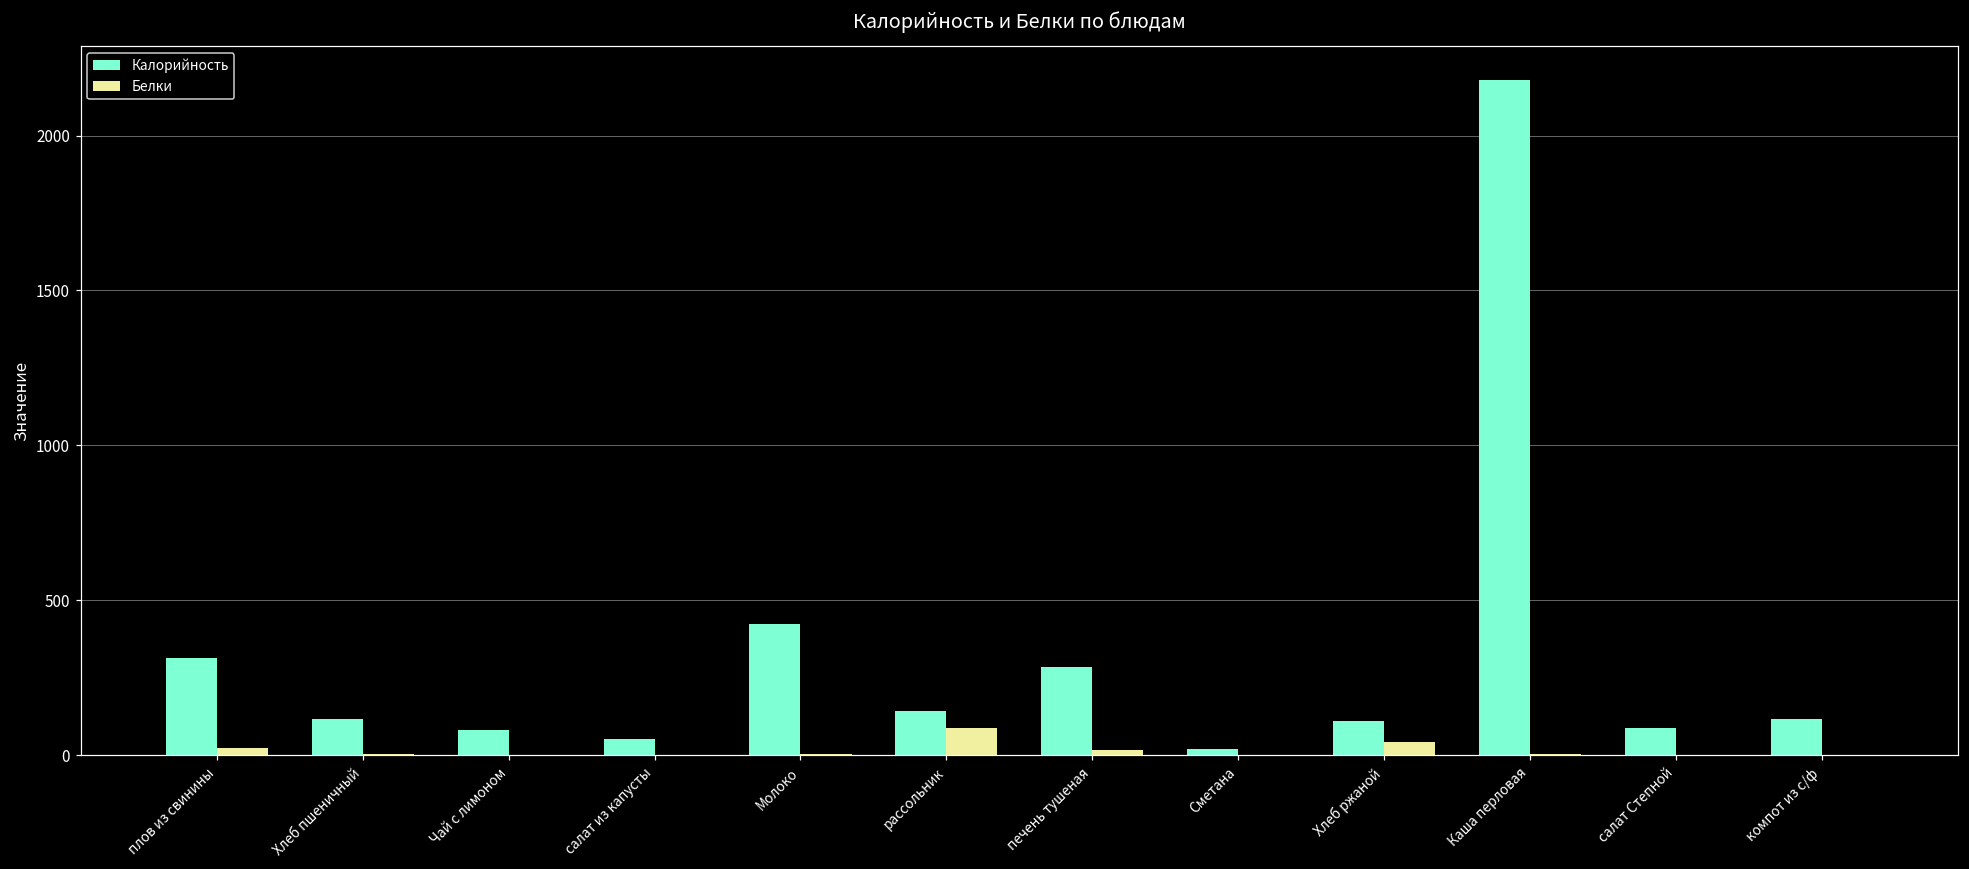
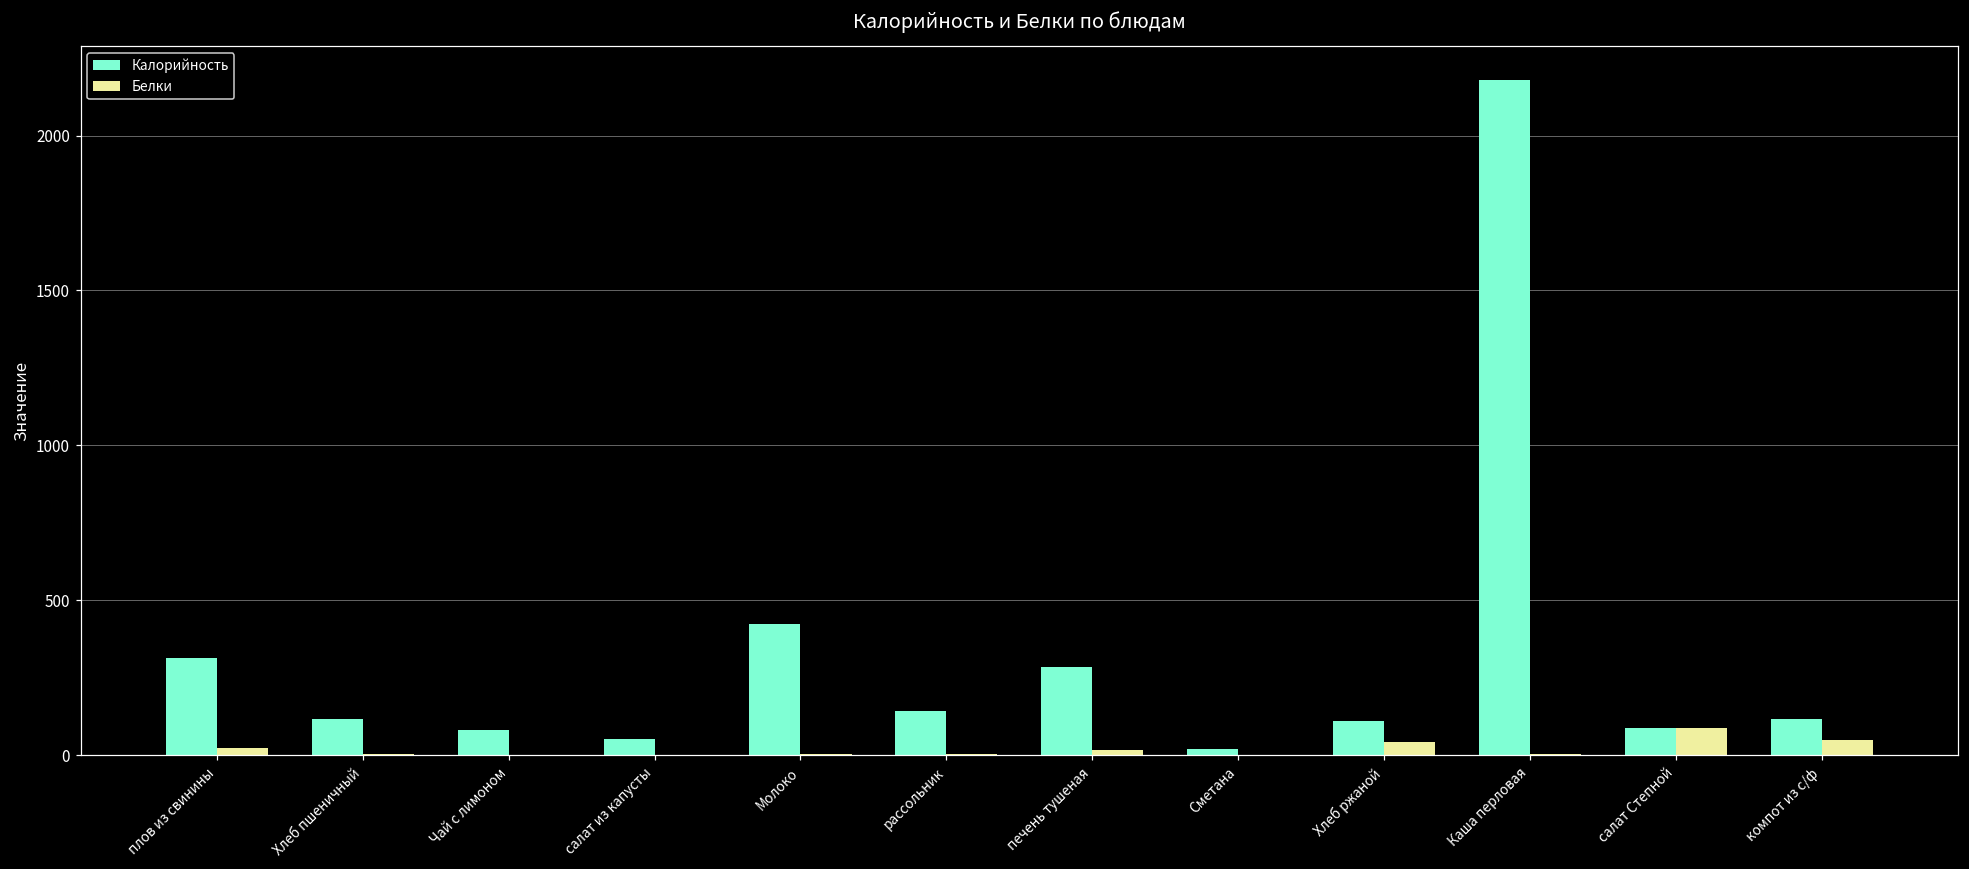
Белки, рассольник: 90 -> 10
Белки, салат Степной: 0 -> 90
Белки, компот из с/ф: 0 -> 50
